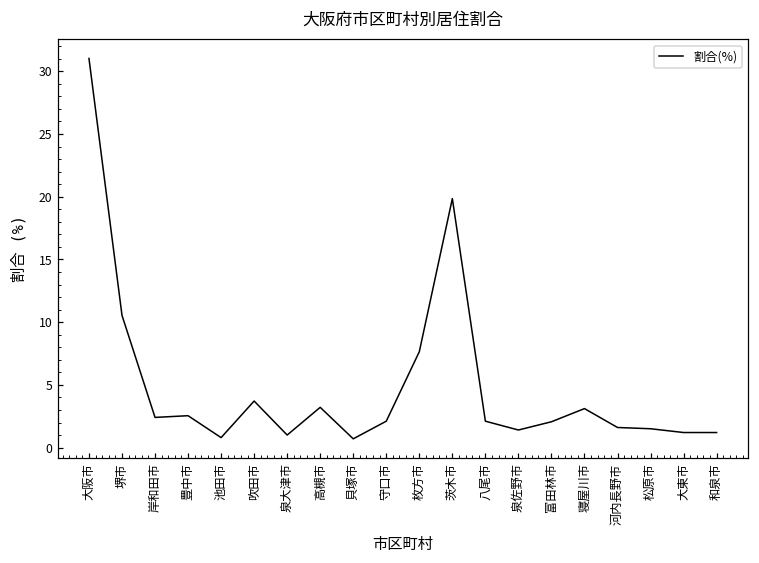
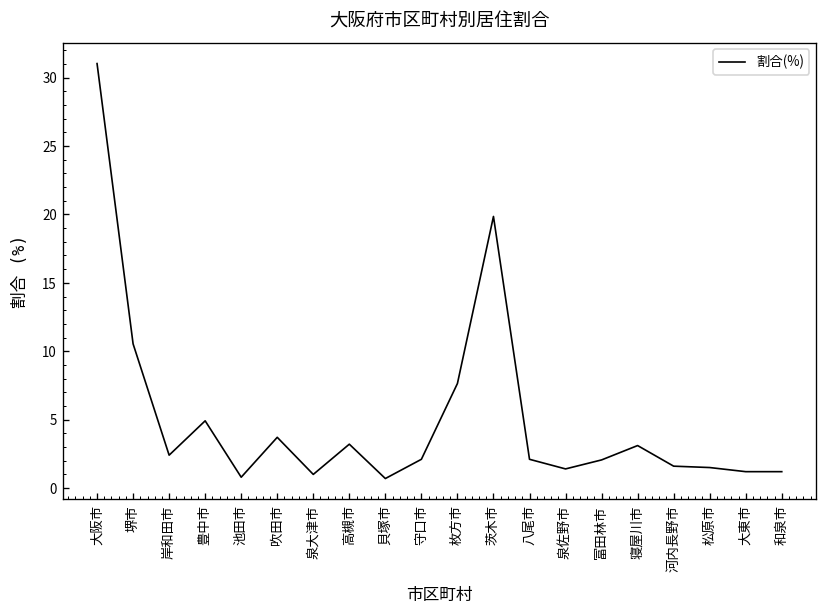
豊中市: 2.5 -> 4.9
